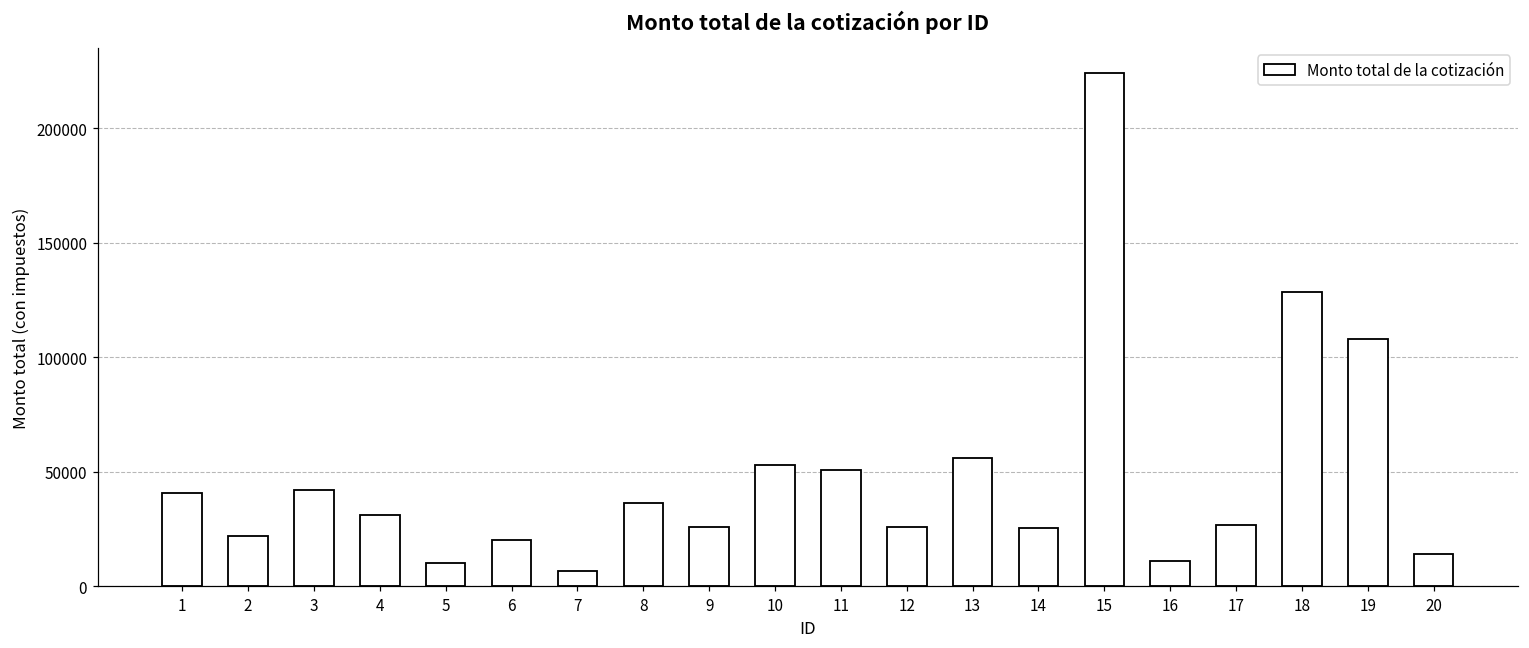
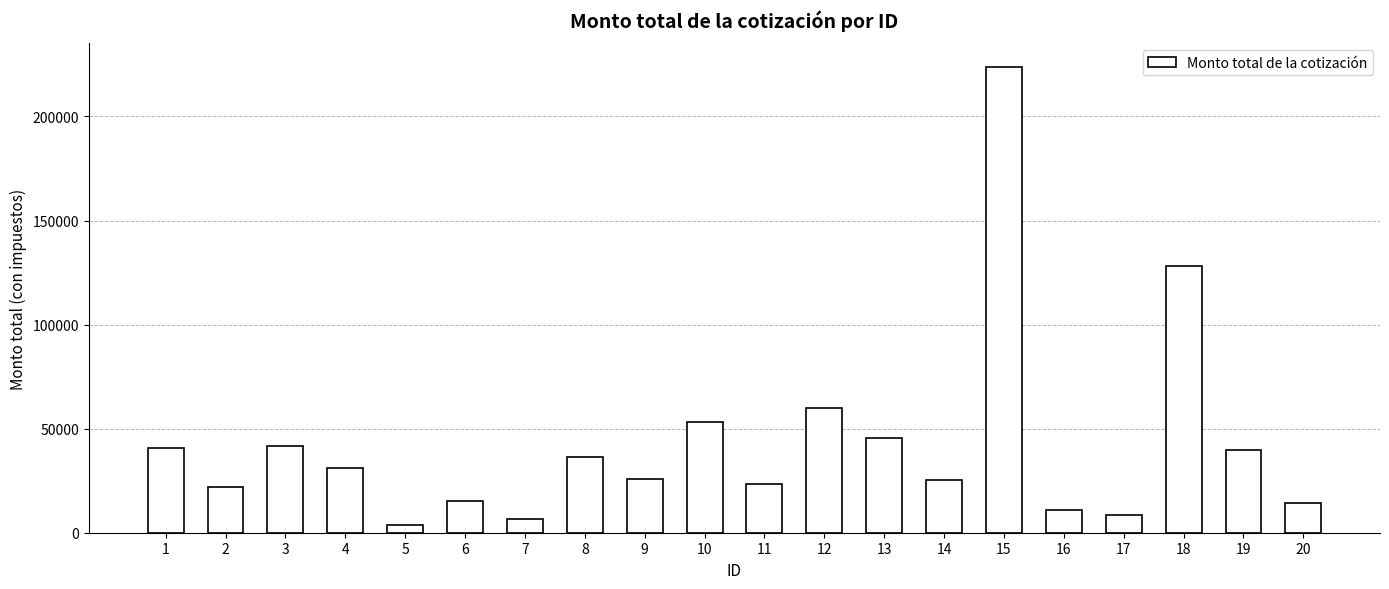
5: 10000 -> 4000
6: 20000 -> 15000
11: 51000 -> 24000
12: 26000 -> 60000
13: 56000 -> 46000
17: 27000 -> 8000
19: 108000 -> 40000
